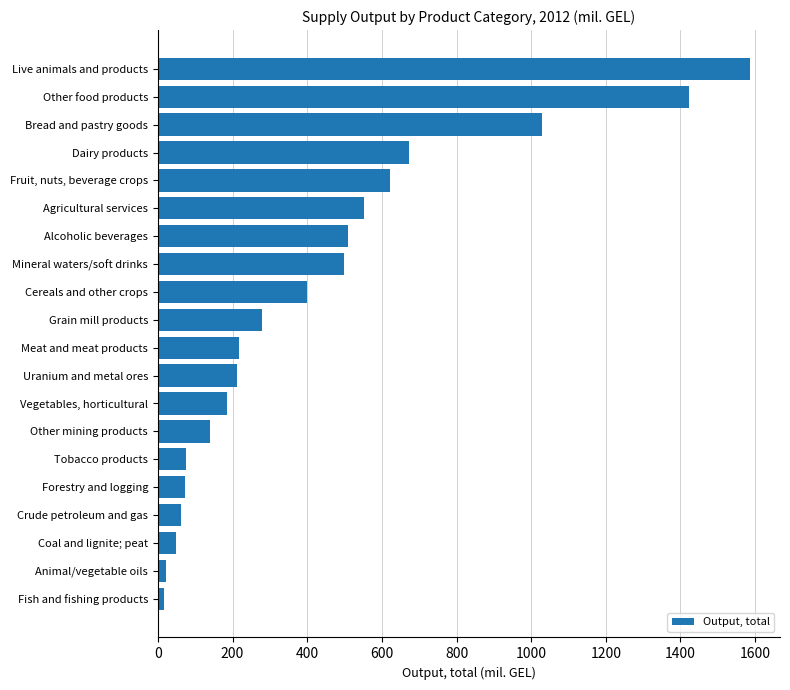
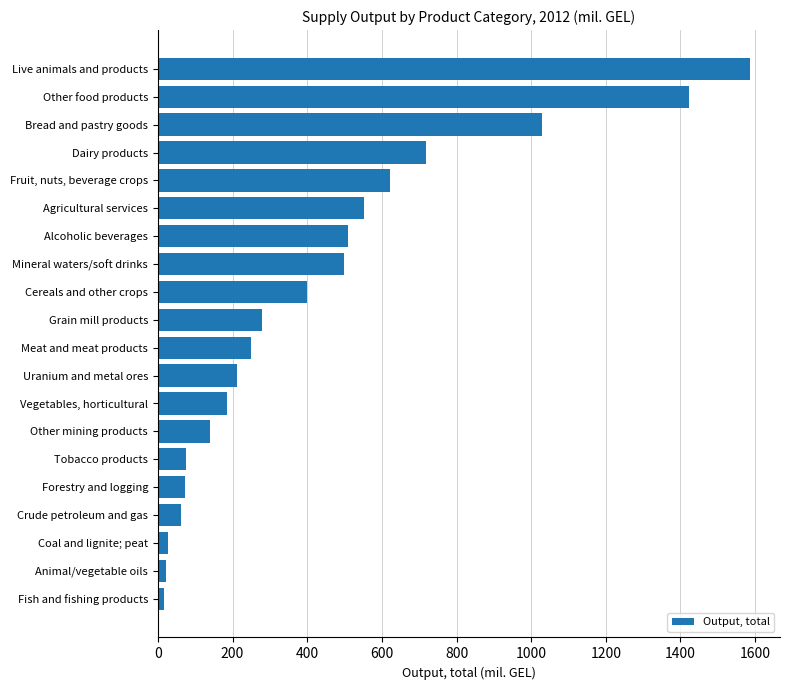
Dairy products: 670 -> 720
Meat and meat products: 220 -> 250
Coal and lignite; peat: 50 -> 30
